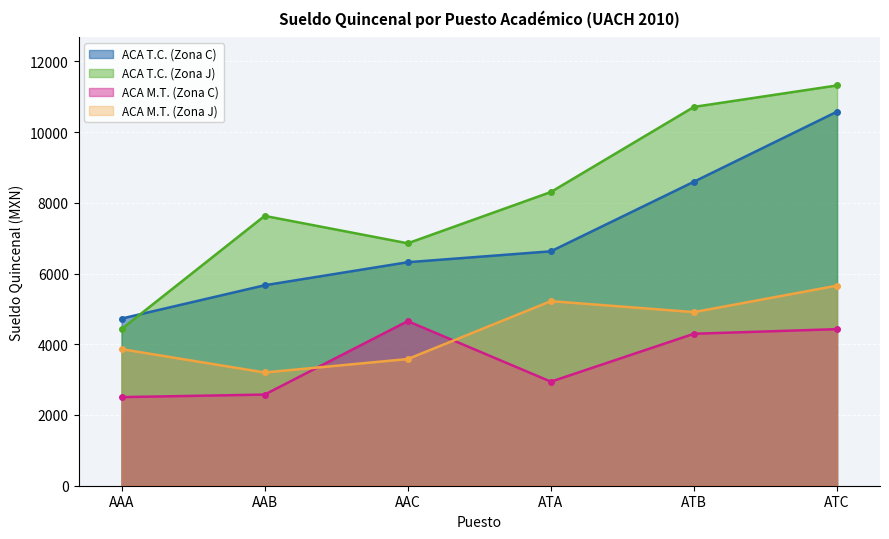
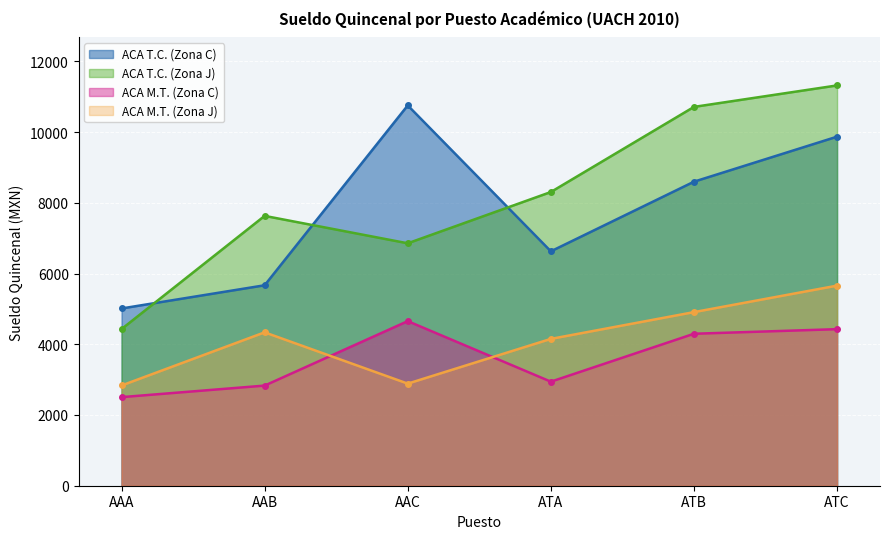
ACA T.C. (Zona C), AAA: 4700 -> 5000
ACA M.T. (Zona J), AAA: 3900 -> 2800
ACA M.T. (Zona C), AAB: 2600 -> 2800
ACA M.T. (Zona J), AAB: 3200 -> 4300
ACA T.C. (Zona C), AAC: 6300 -> 10800
ACA M.T. (Zona J), AAC: 3600 -> 2900
ACA M.T. (Zona J), ATA: 5200 -> 4200
ACA T.C. (Zona C), ATC: 10600 -> 9900
